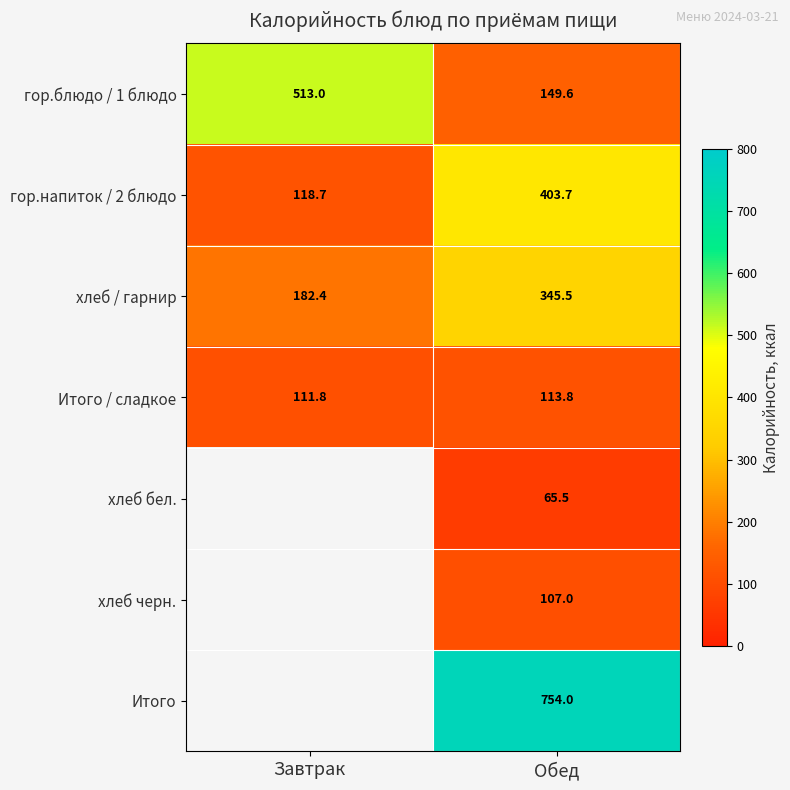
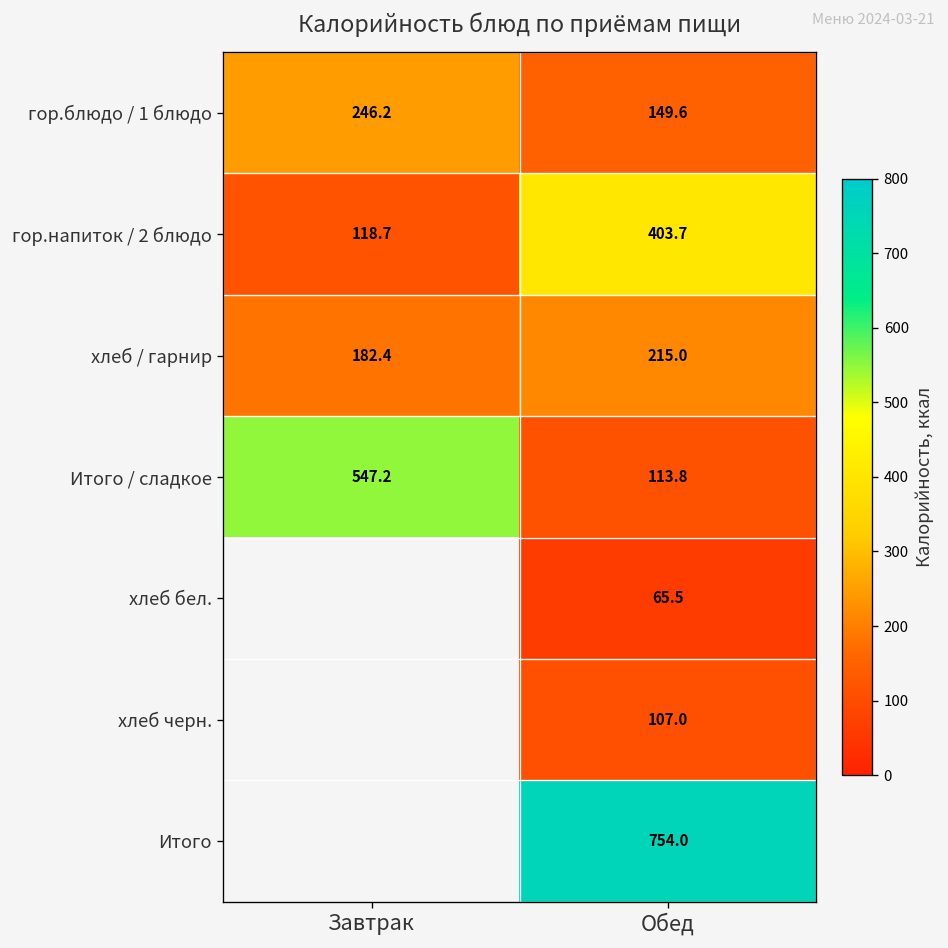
гор.блюдо / 1 блюдо, Завтрак: 513.0 -> 246.2
хлеб / гарнир, Обед: 345.5 -> 215.0
Итого / сладкое, Завтрак: 111.8 -> 547.2
